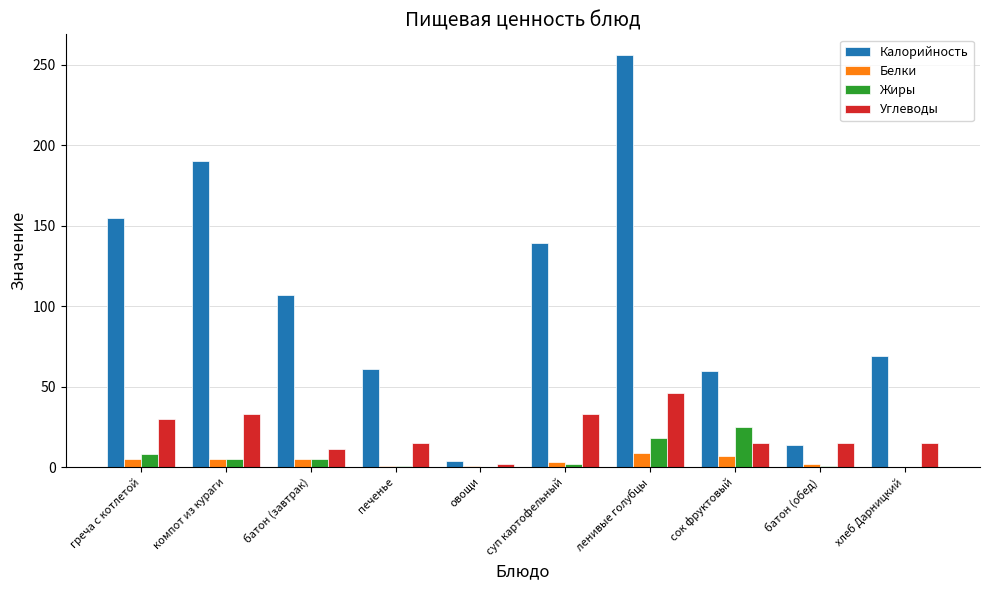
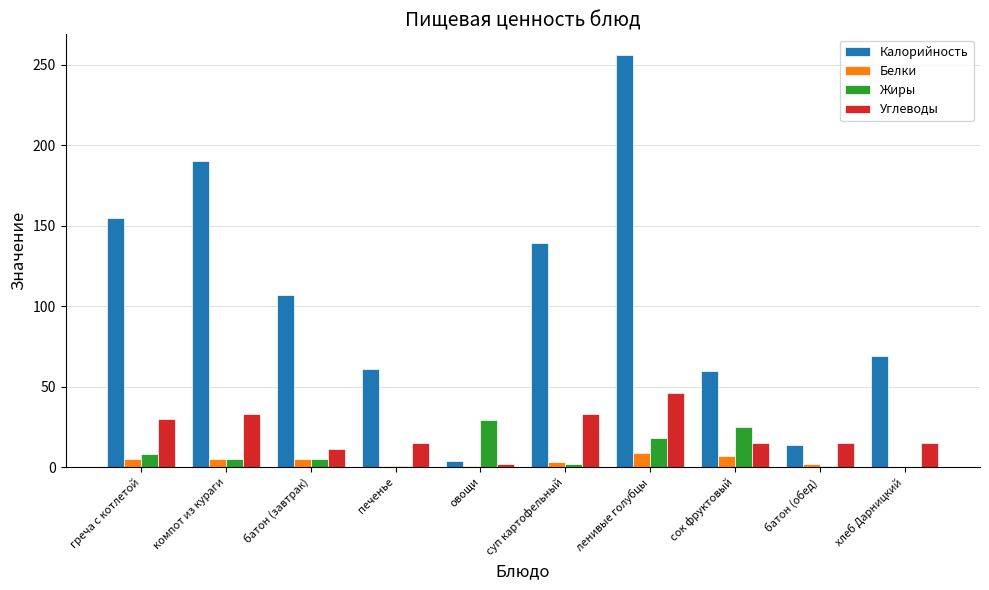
Жиры, овощи: 0 -> 29
